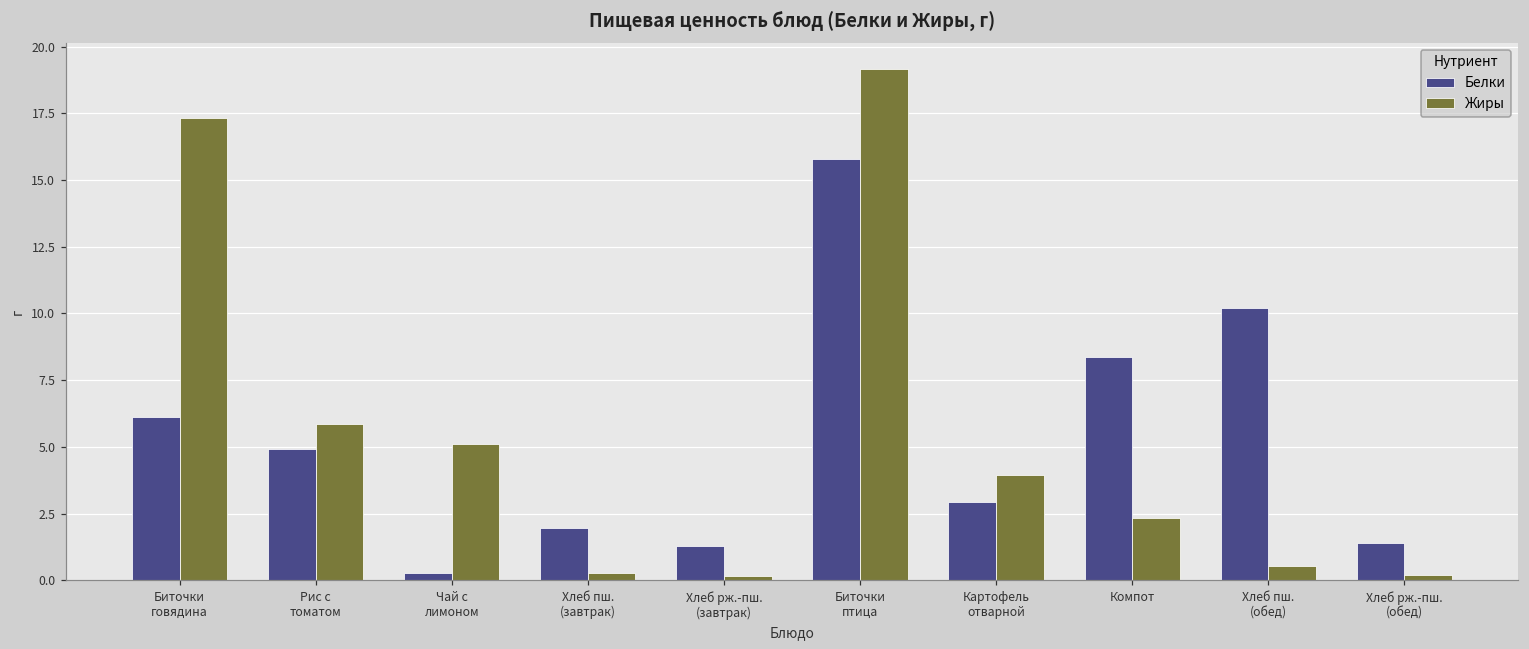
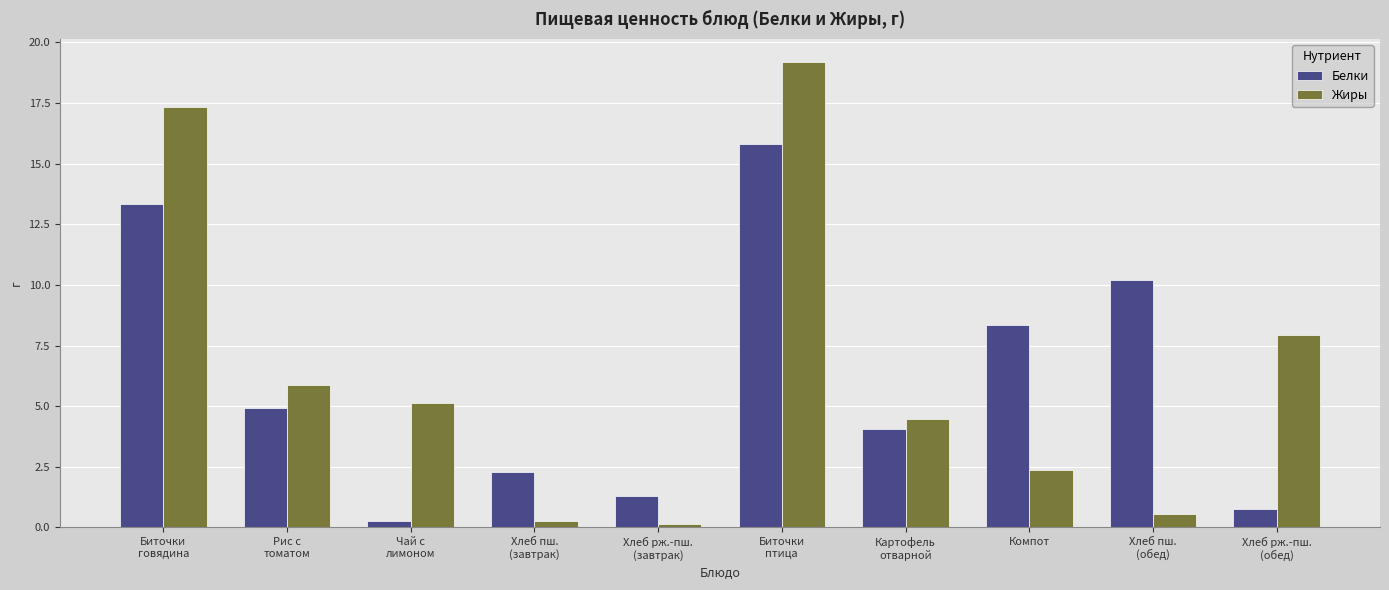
Белки, Биточки говядина: 6.1 -> 13.3
Белки, Хлеб пш. (завтрак): 1.9 -> 2.3
Белки, Картофель отварной: 2.9 -> 4.1
Жиры, Картофель отварной: 4.0 -> 4.5
Белки, Хлеб рж.-пш. (обед): 1.4 -> 0.8
Жиры, Хлеб рж.-пш. (обед): 0.2 -> 7.9
